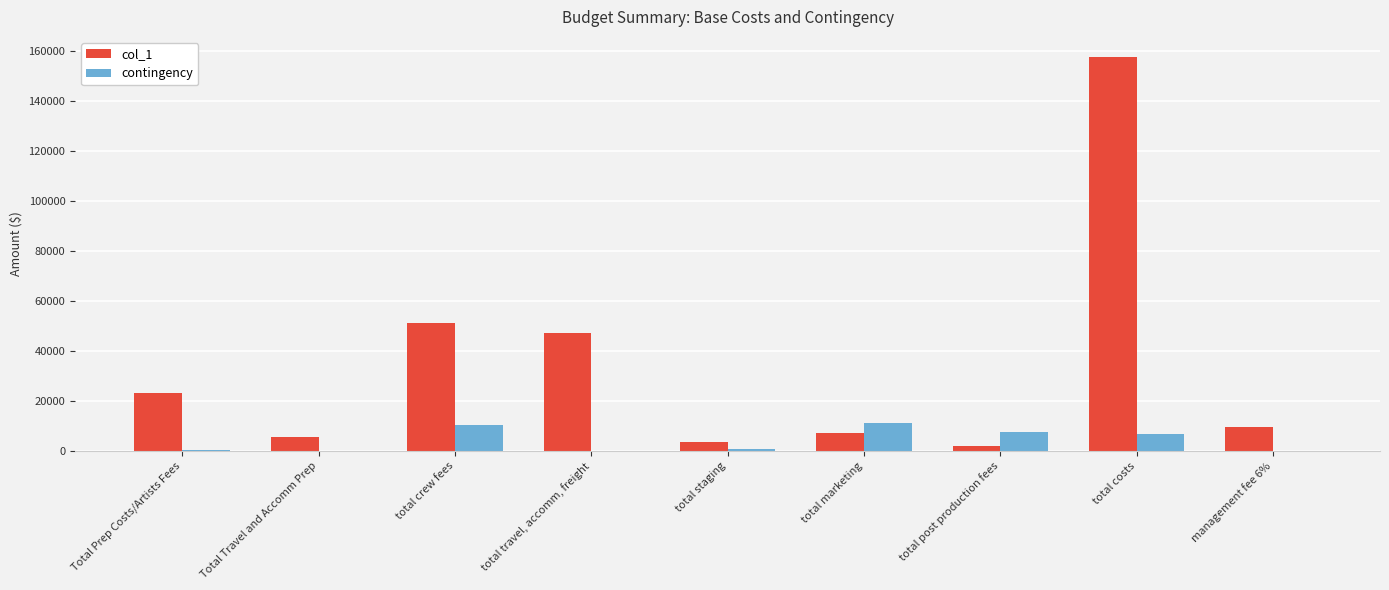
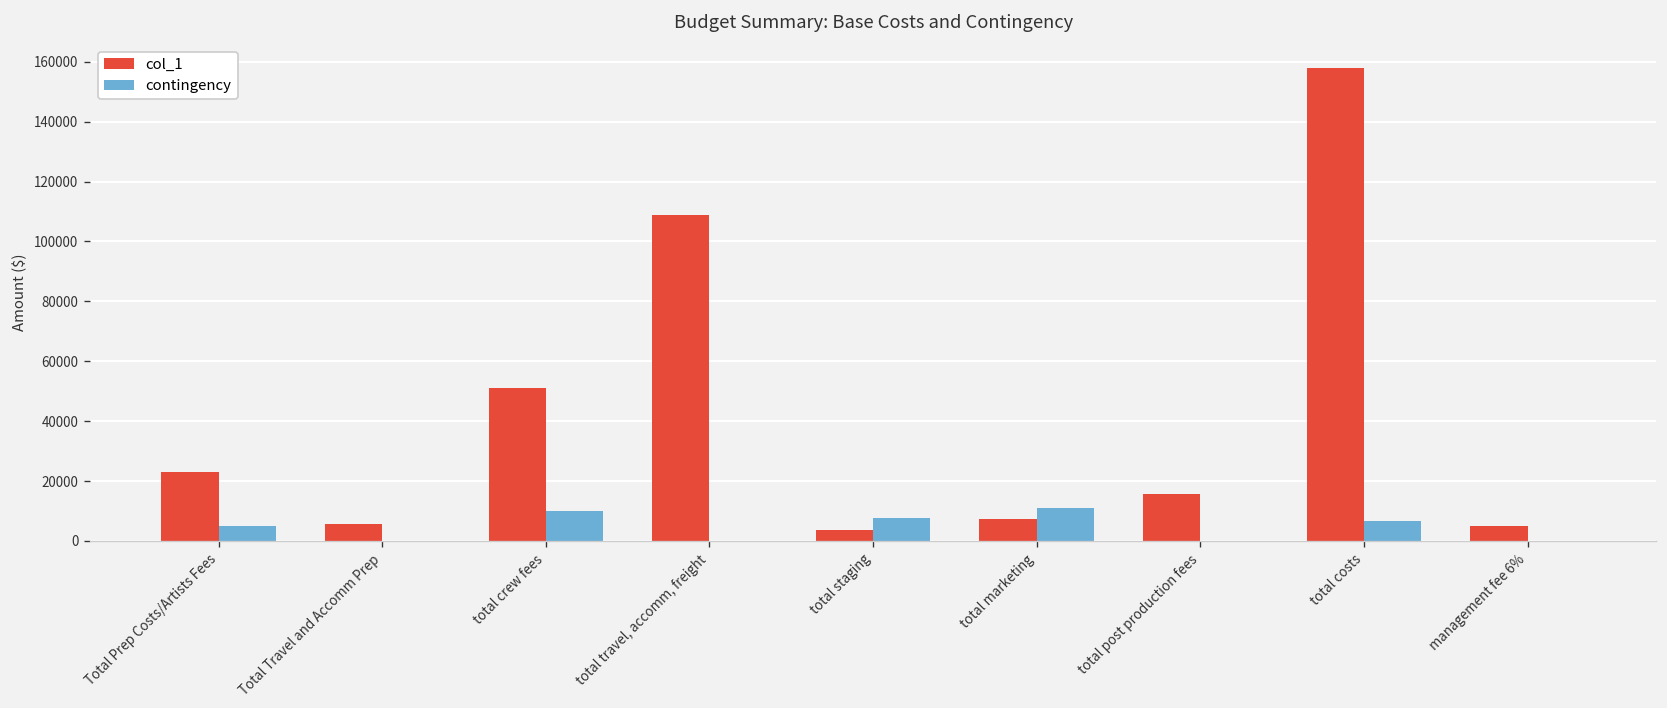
contingency, Total Prep Costs/Artists Fees: 0 -> 5000
col_1, total travel, accomm, freight: 47000 -> 109000
contingency, total staging: 1000 -> 8000
col_1, total post production fees: 2000 -> 16000
contingency, total post production fees: 7000 -> 0
col_1, management fee 6%: 9000 -> 5000
